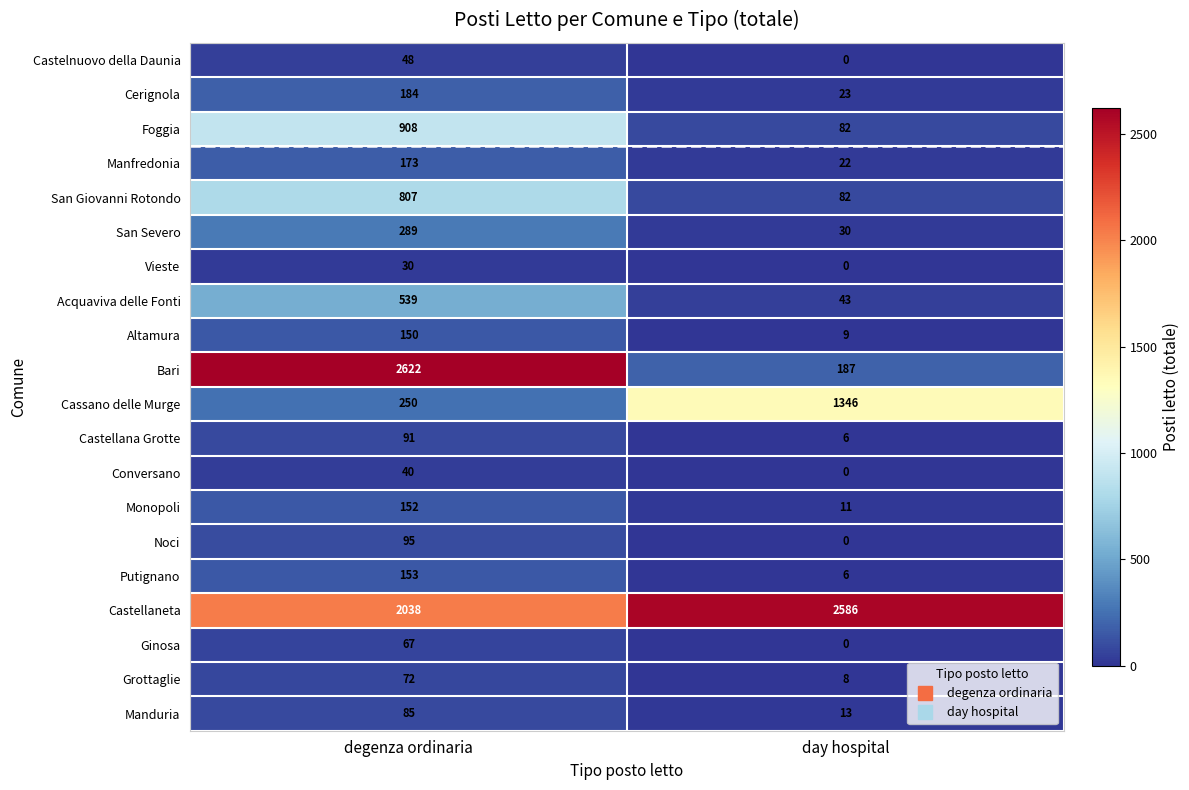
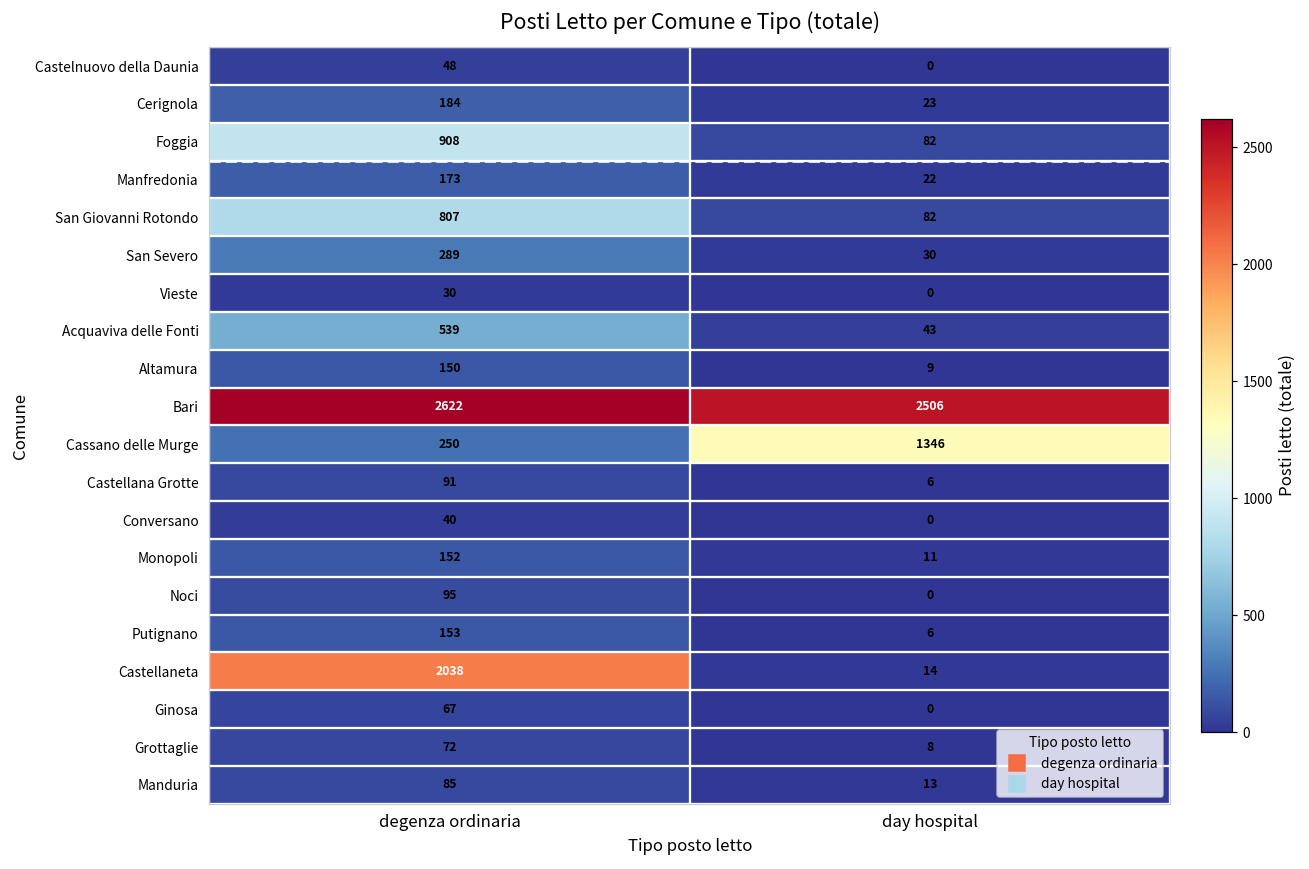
Bari, day hospital: 187 -> 2506
Castellaneta, day hospital: 2586 -> 14
